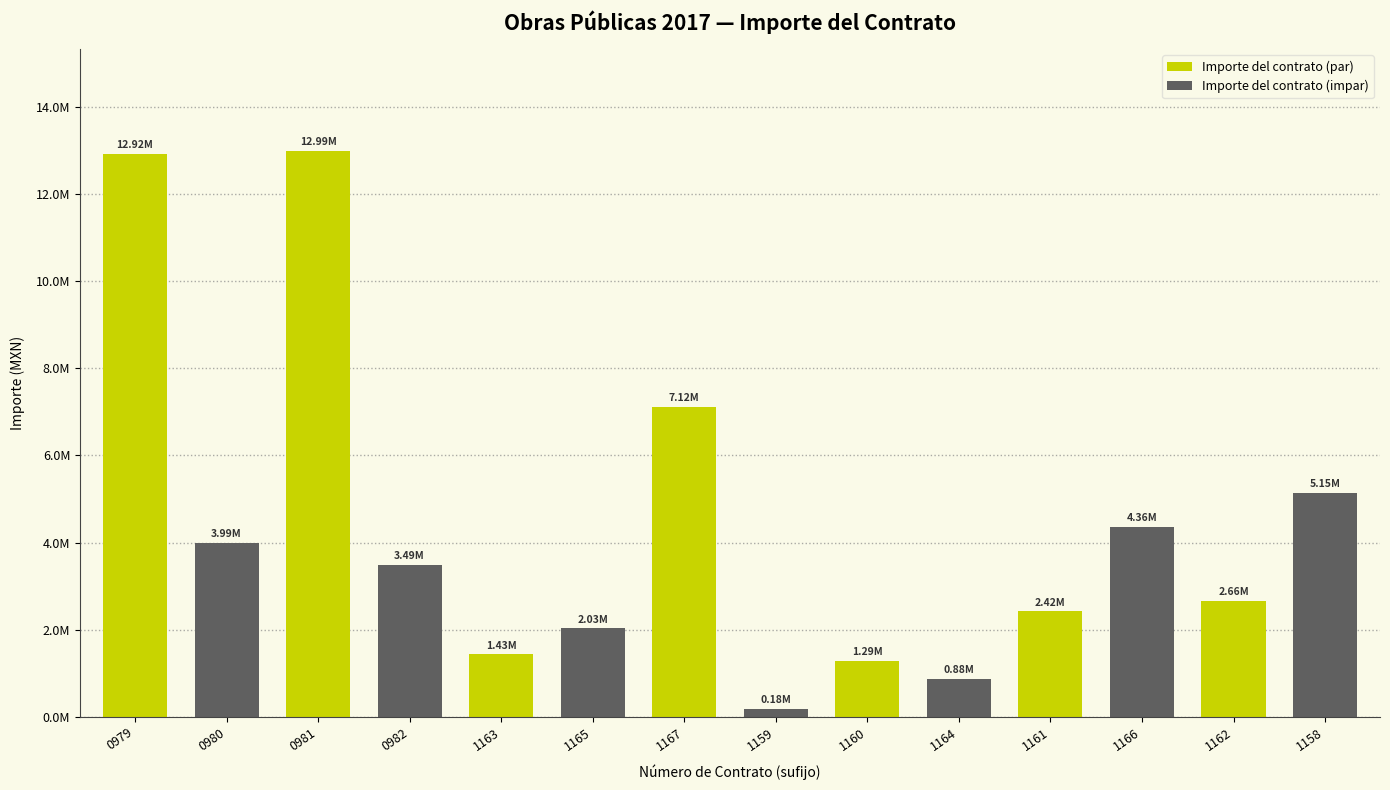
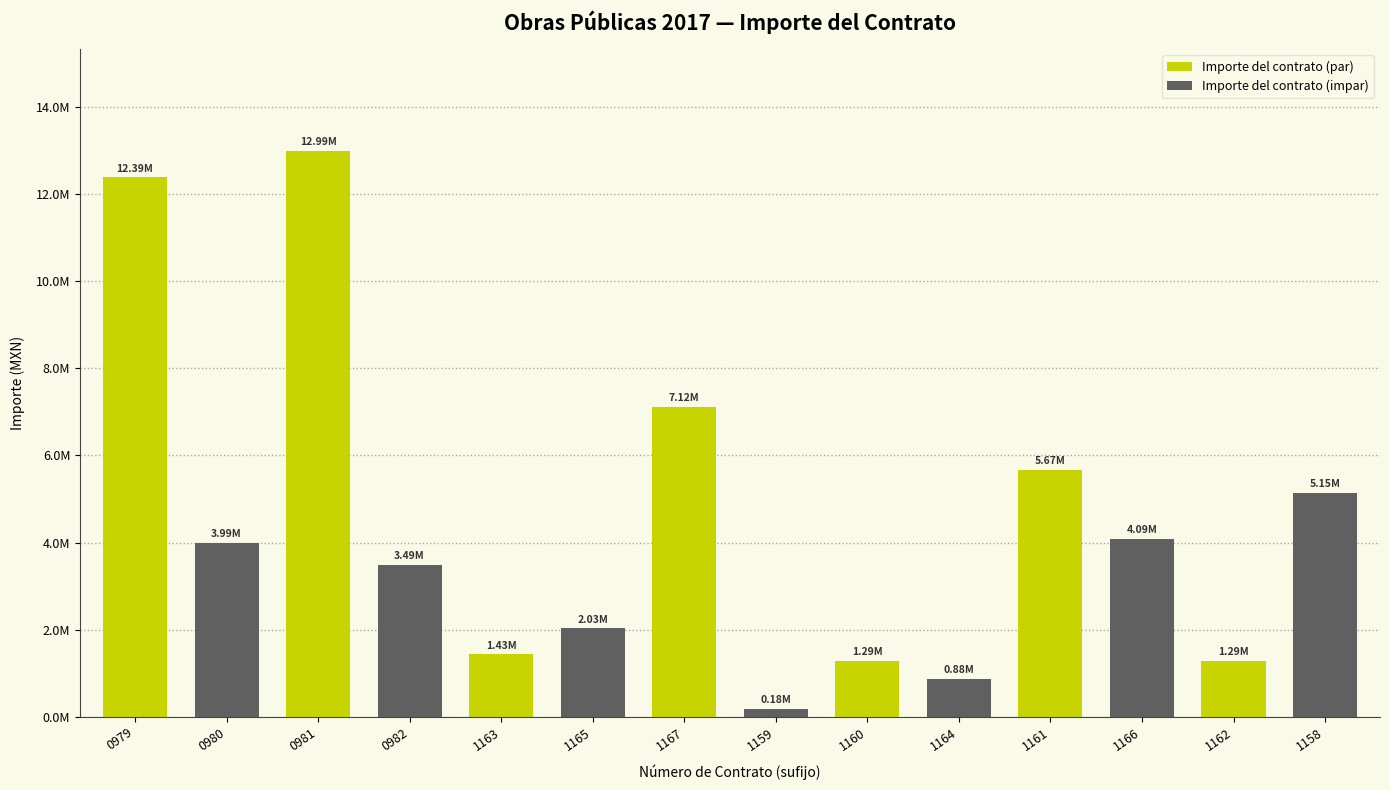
0979: 12.92M -> 12.39M
1161: 2.42M -> 5.67M
1166: 4.36M -> 4.09M
1162: 2.66M -> 1.29M
